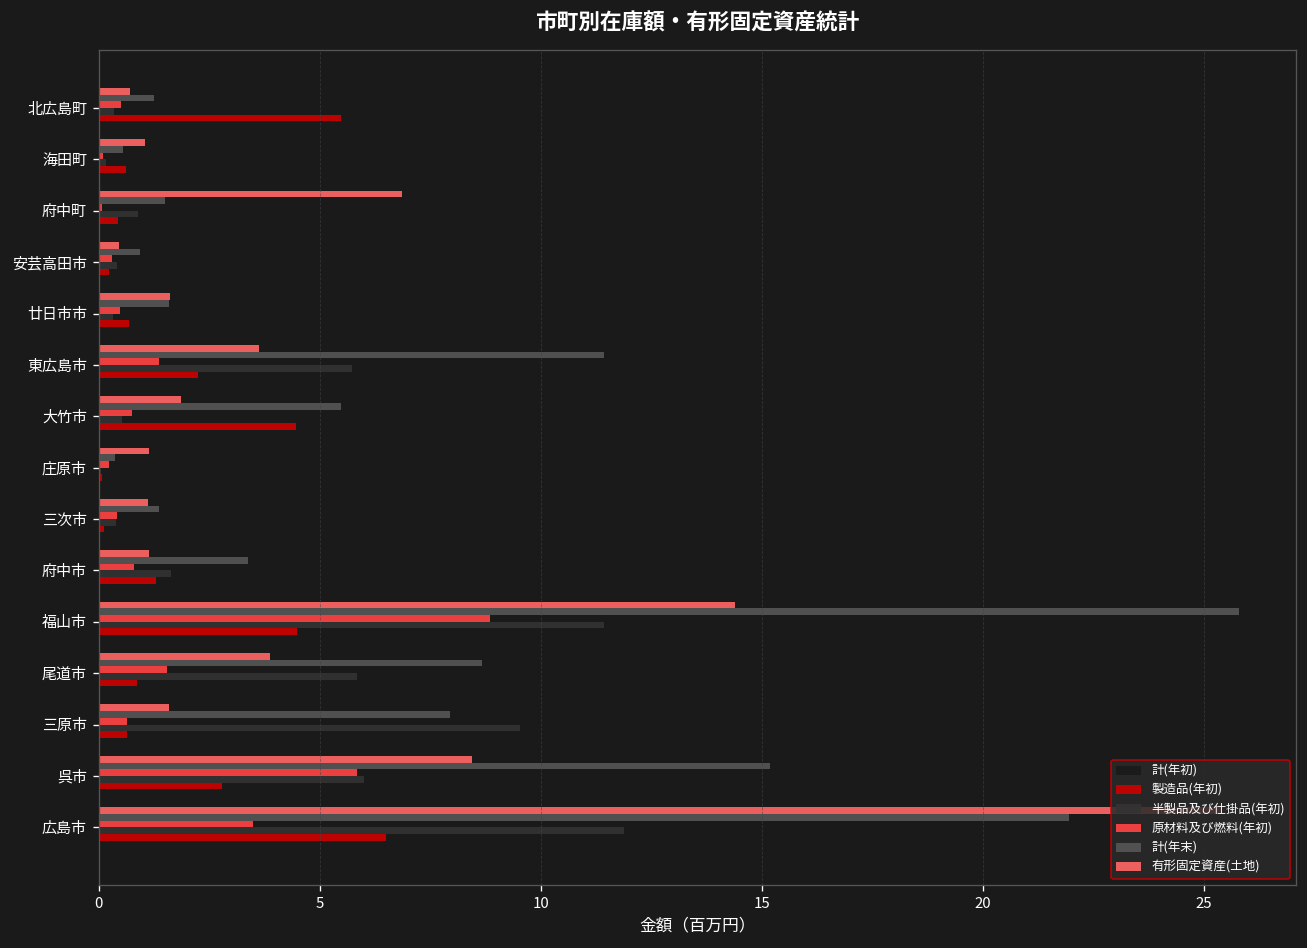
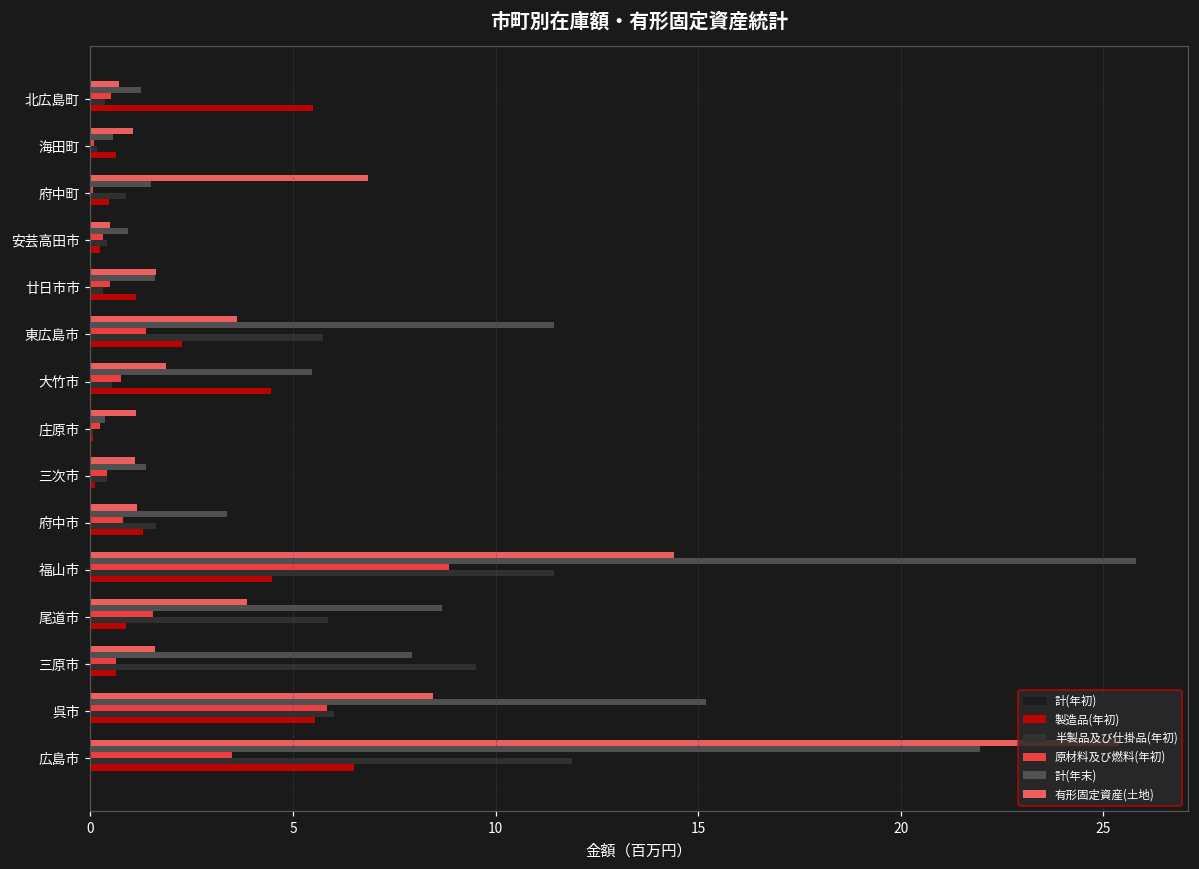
製造品(年初), 廿日市市: 0.7 -> 1.1
製造品(年初), 呉市: 2.8 -> 5.5
